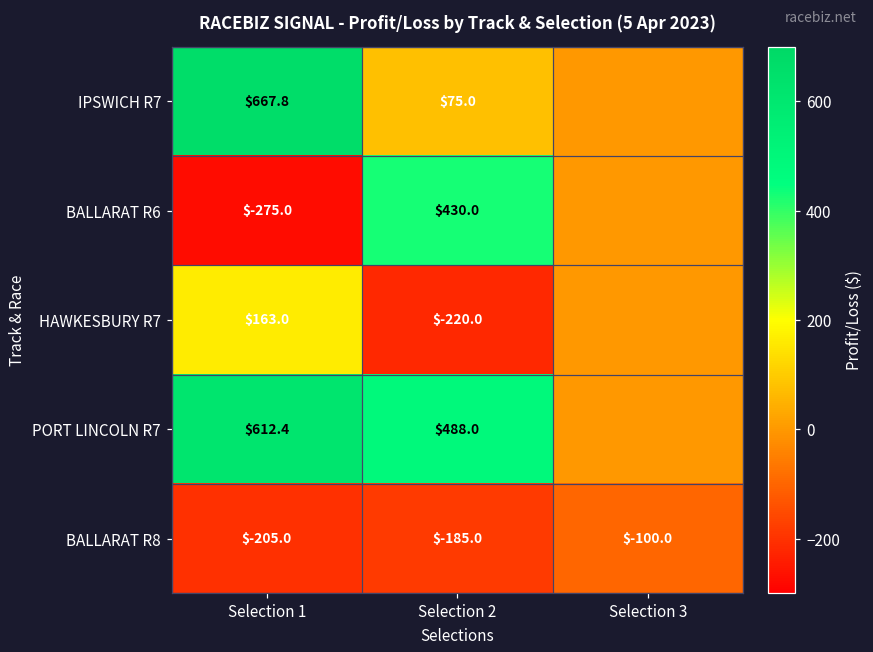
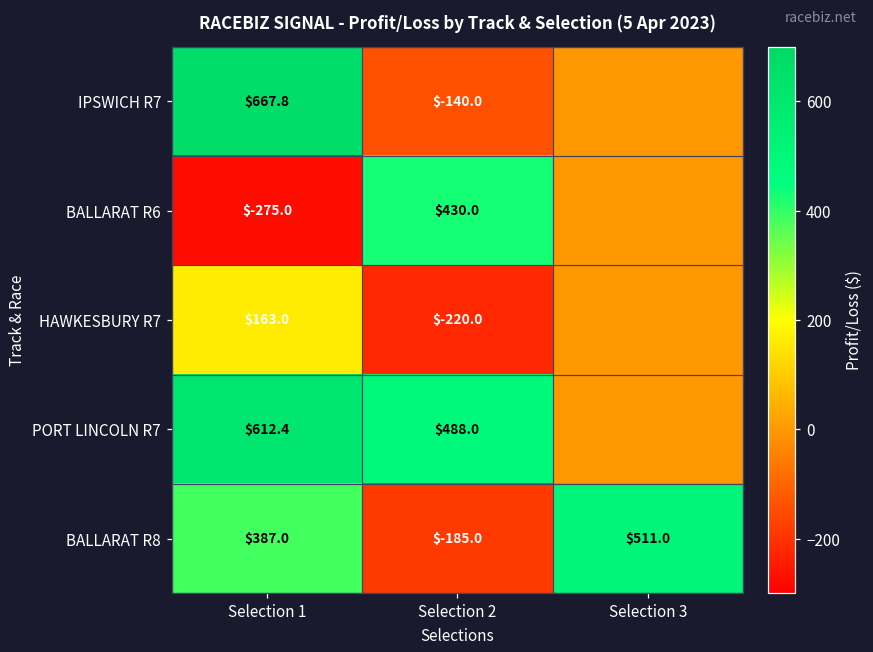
IPSWICH R7, Selection 2: $75.0 -> $-140.0
BALLARAT R8, Selection 1: $-205.0 -> $387.0
BALLARAT R8, Selection 3: $-100.0 -> $511.0
